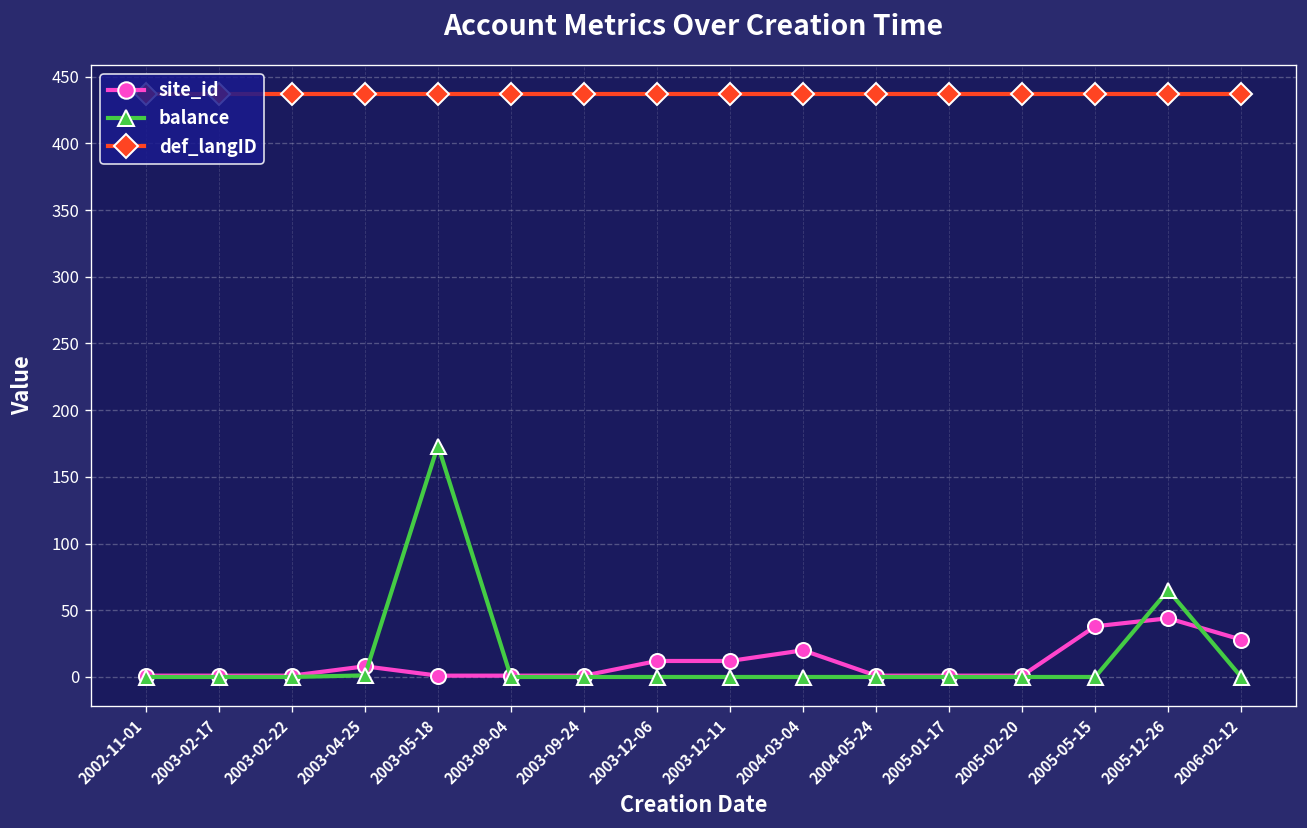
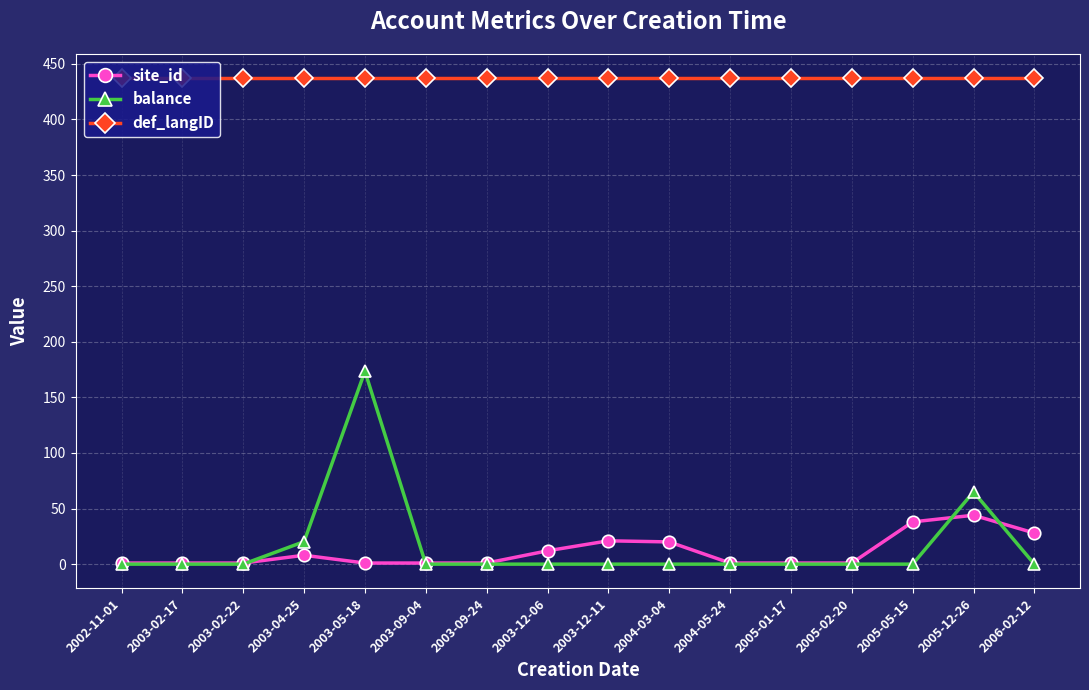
balance, 2003-04-25: 1 -> 20
site_id, 2003-12-11: 12 -> 21
